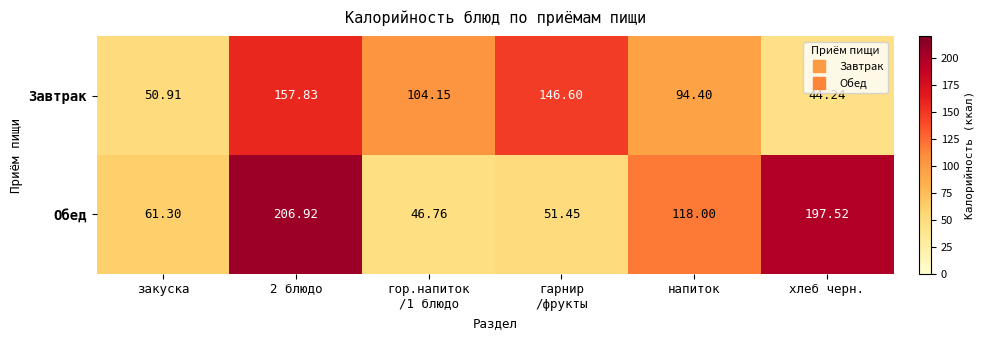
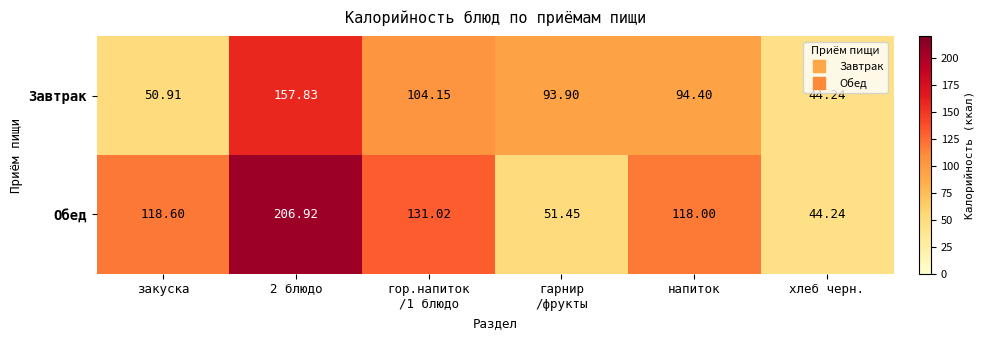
Завтрак, гарнир /фрукты: 146.60 -> 93.90
Обед, закуска: 61.30 -> 118.60
Обед, гор.напиток /1 блюдо: 46.76 -> 131.02
Обед, хлеб черн.: 197.52 -> 44.24
